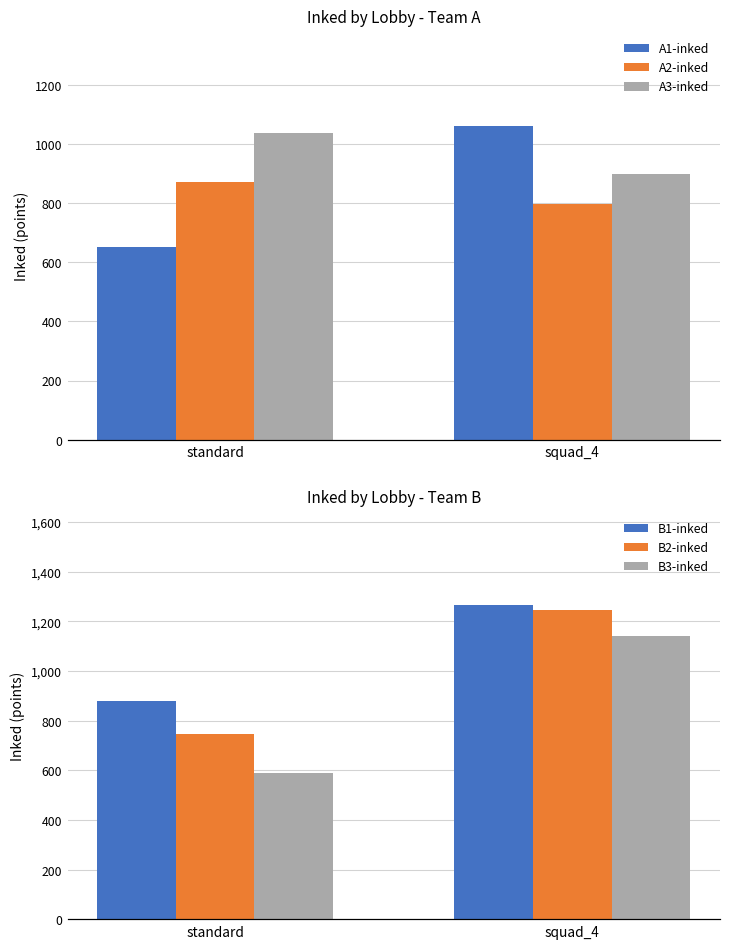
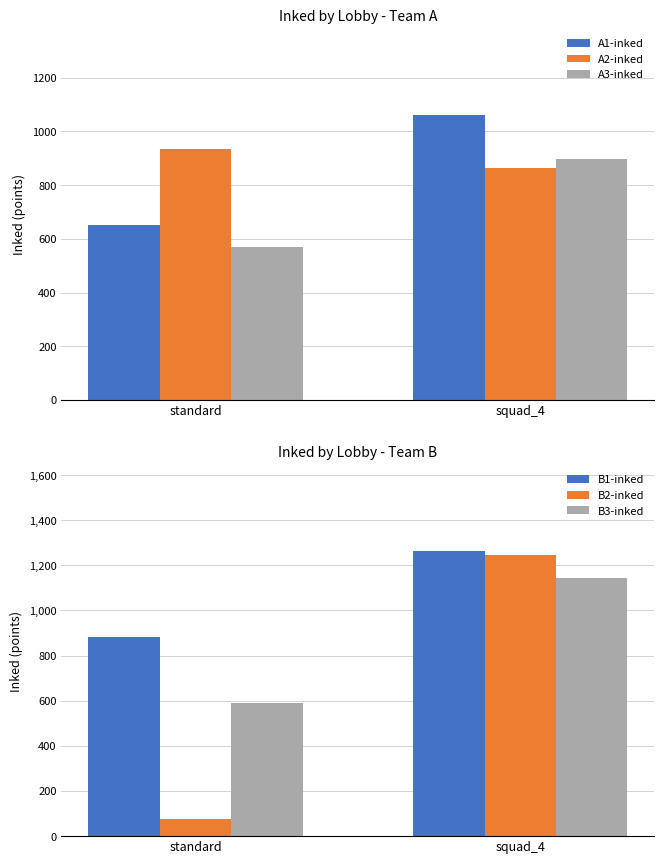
Inked by Lobby - Team A, A2-inked, standard: 870 -> 930
Inked by Lobby - Team A, A3-inked, standard: 1040 -> 570
Inked by Lobby - Team A, A2-inked, squad_4: 800 -> 860
Inked by Lobby - Team B, B2-inked, standard: 750 -> 80
